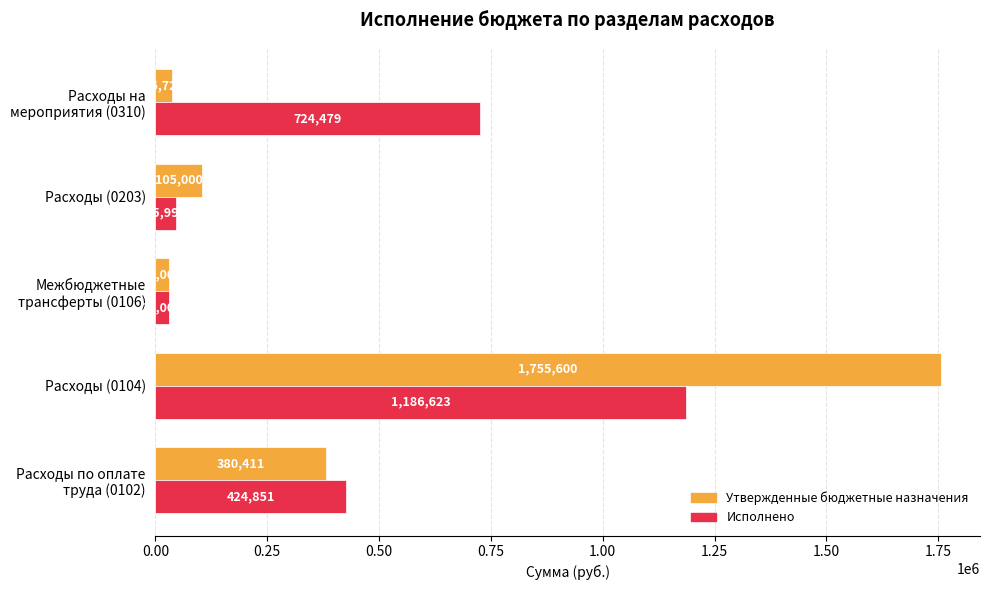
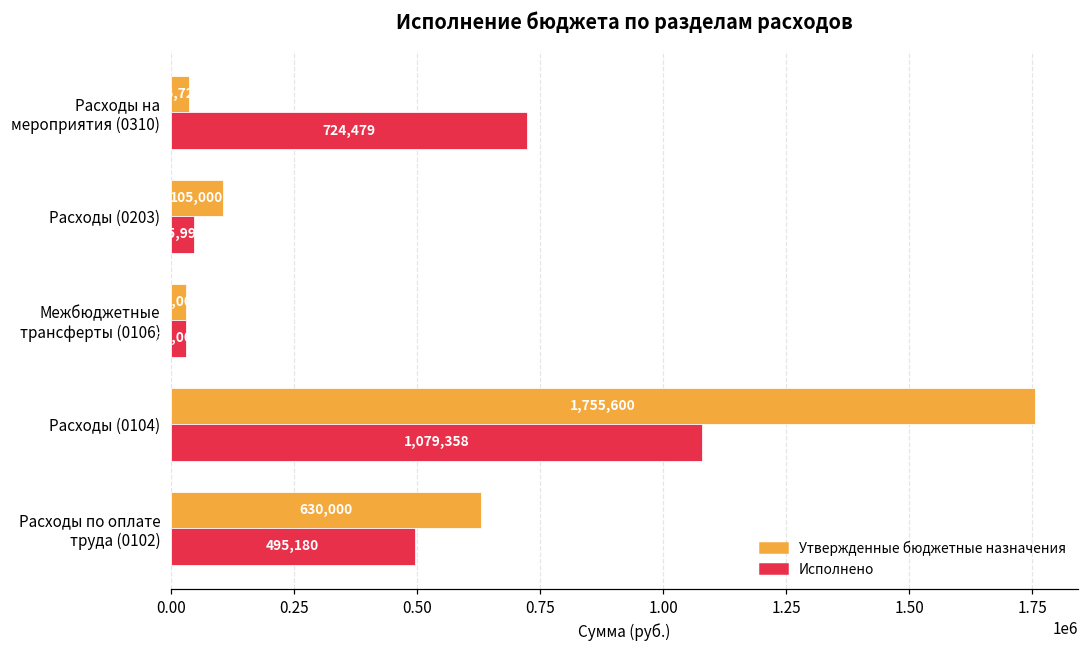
Исполнено, Расходы (0104): 1,186,623 -> 1,079,358
Утвержденные бюджетные назначения, Расходы по оплате труда (0102): 380,411 -> 630,000
Исполнено, Расходы по оплате труда (0102): 424,851 -> 495,180
